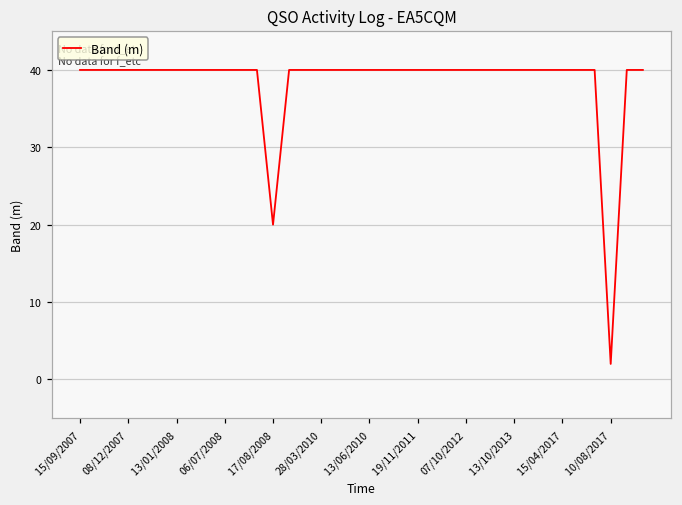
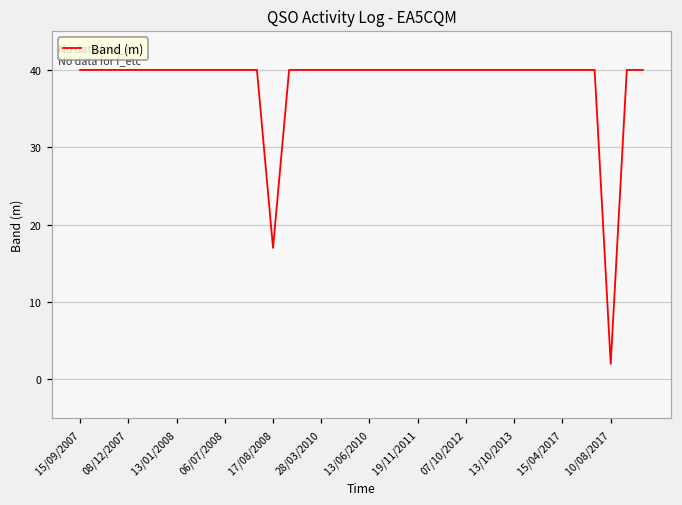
17/08/2008: 20 -> 17
